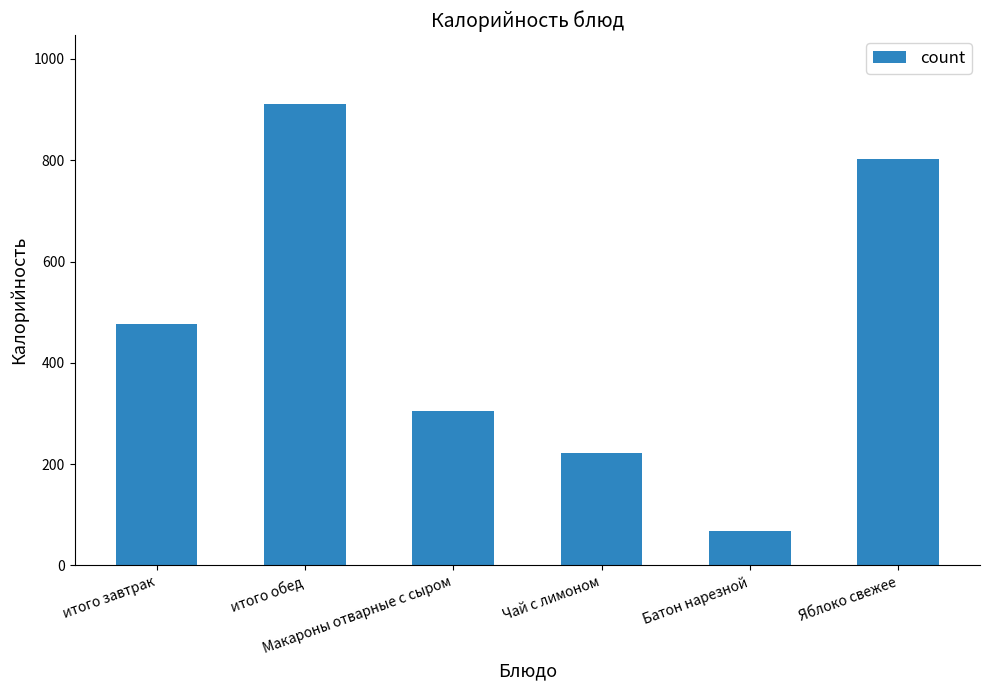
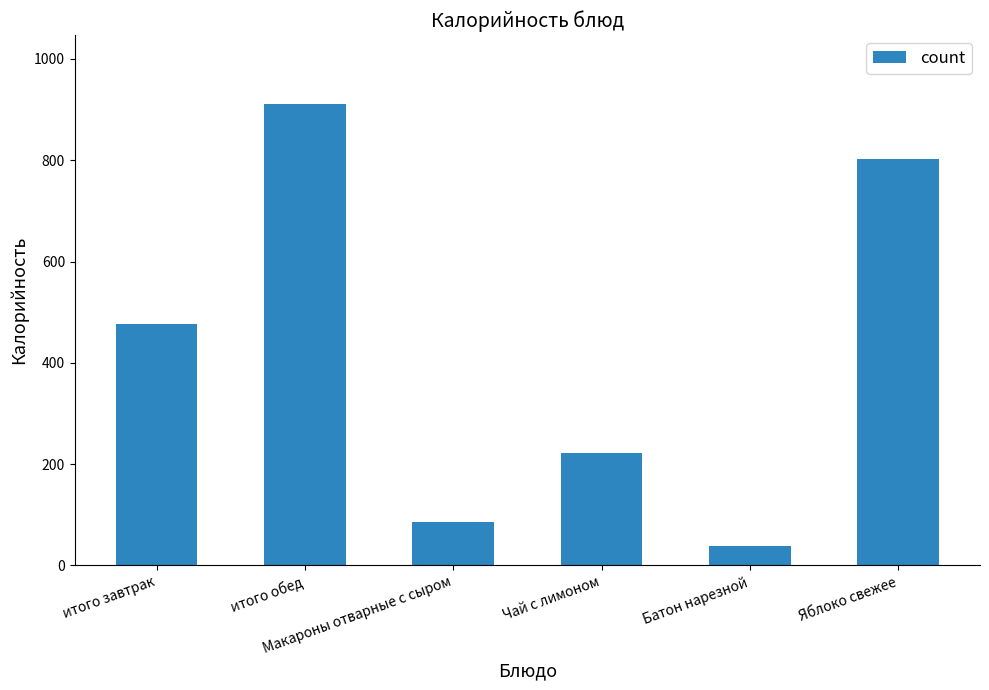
Макароны отварные с сыром: 300 -> 90
Батон нарезной: 70 -> 40
